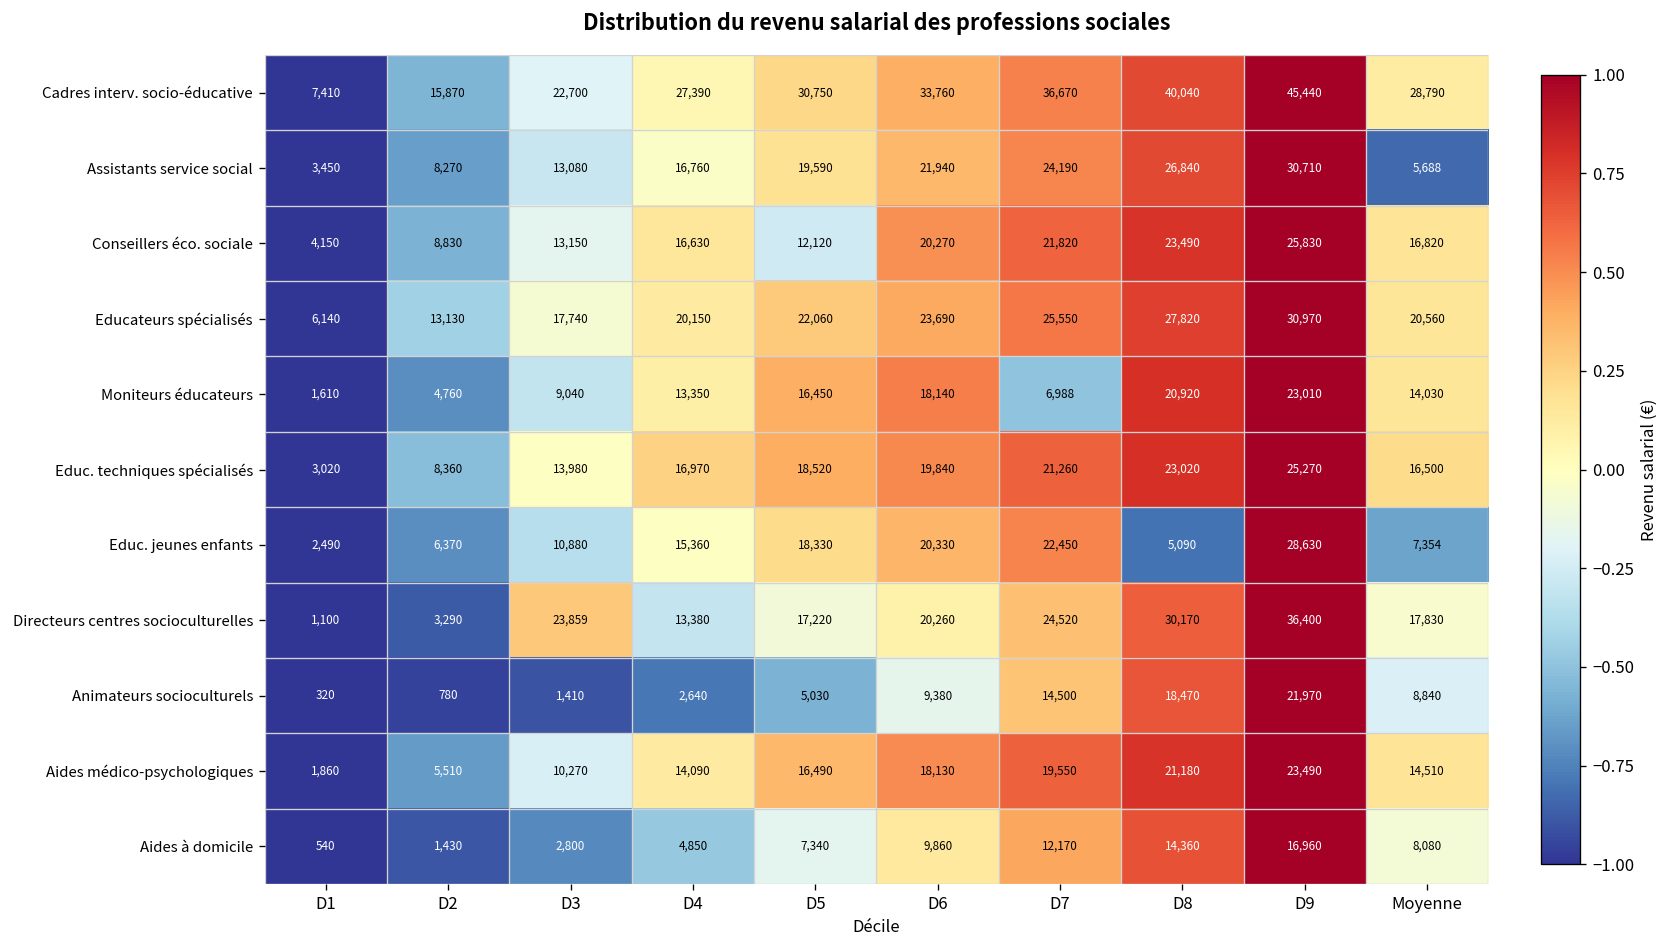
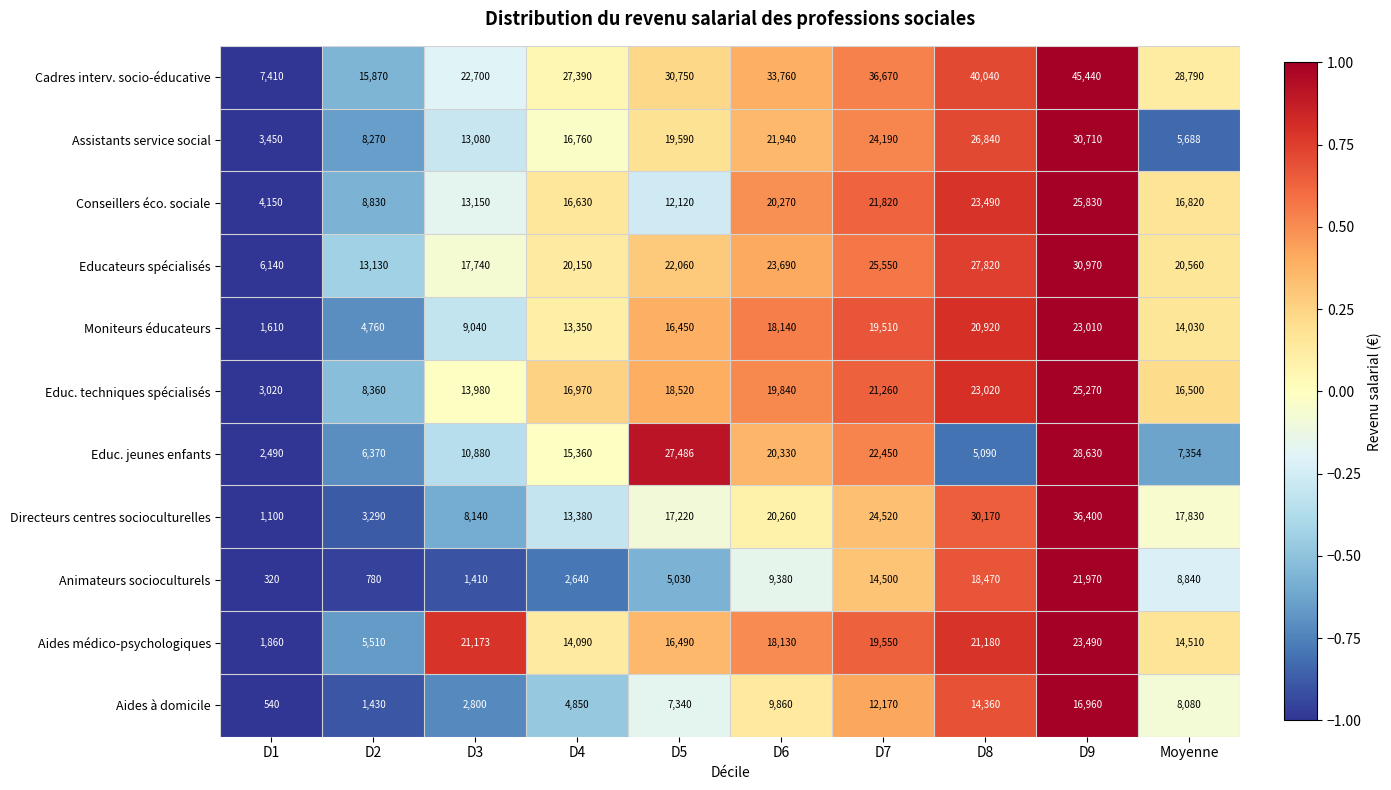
Moniteurs éducateurs, D7: 6,988 -> 19,510
Educ. jeunes enfants, D5: 18,330 -> 27,486
Directeurs centres socioculturelles, D3: 23,859 -> 8,140
Aides médico-psychologiques, D3: 10,270 -> 21,173
